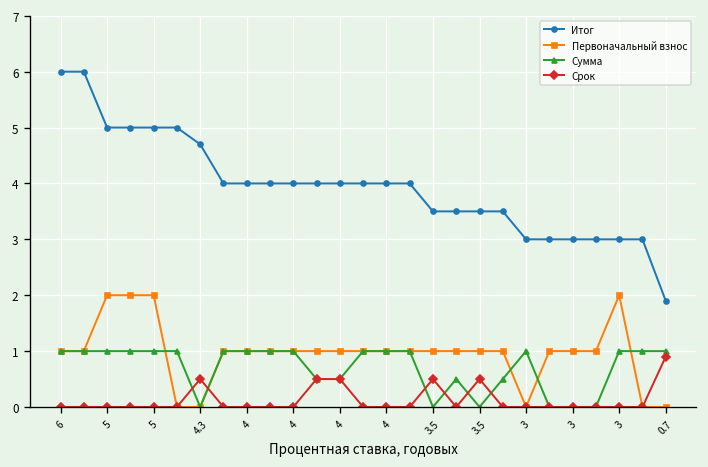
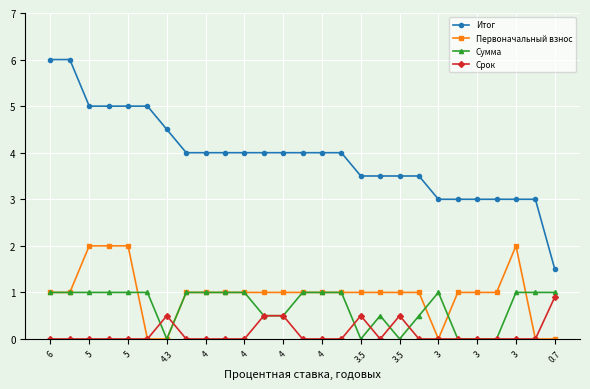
Итог, 4.3: 4.7 -> 4.5
Итог, 0.7: 1.9 -> 1.5
